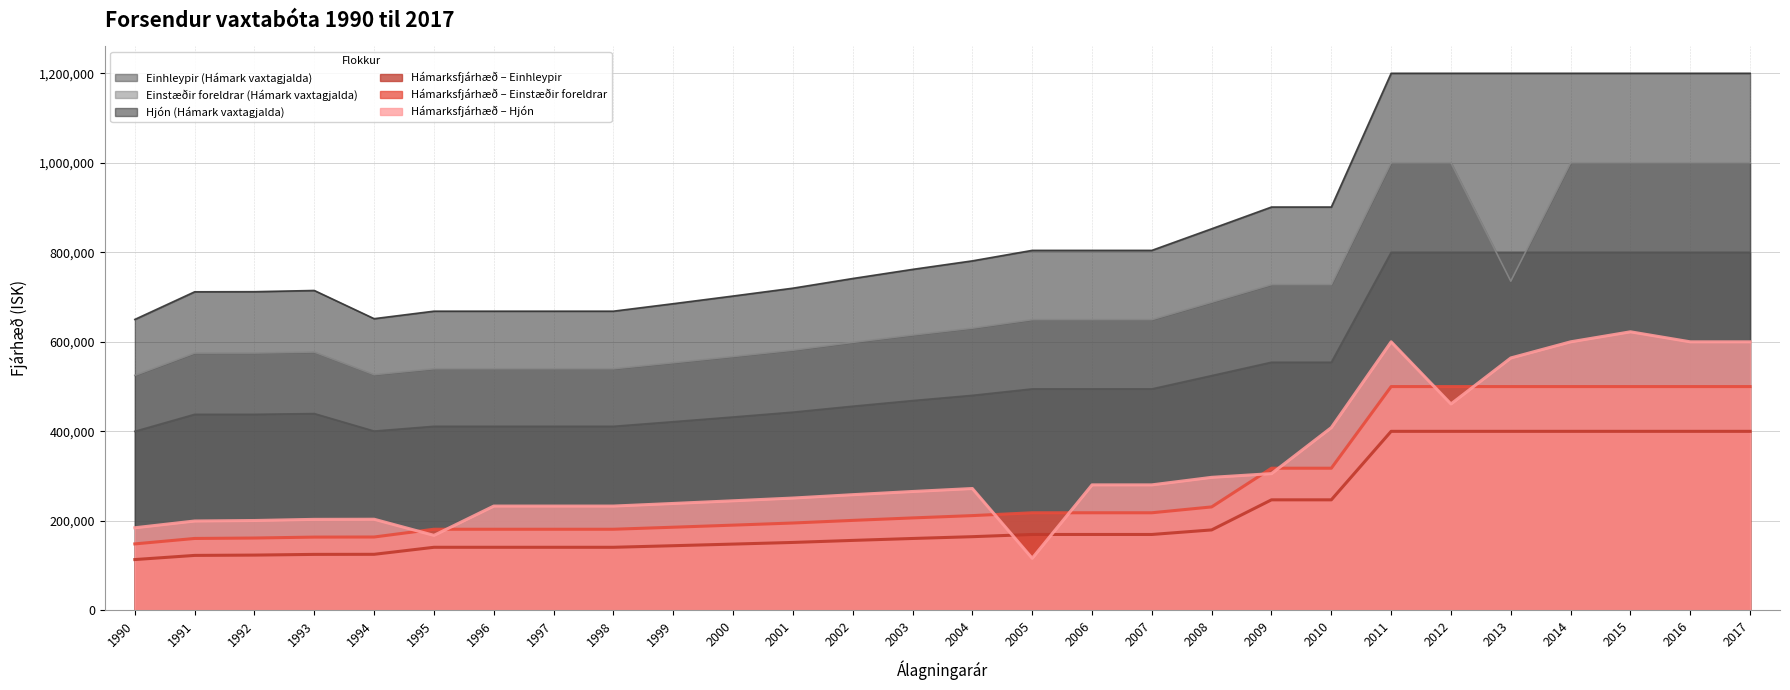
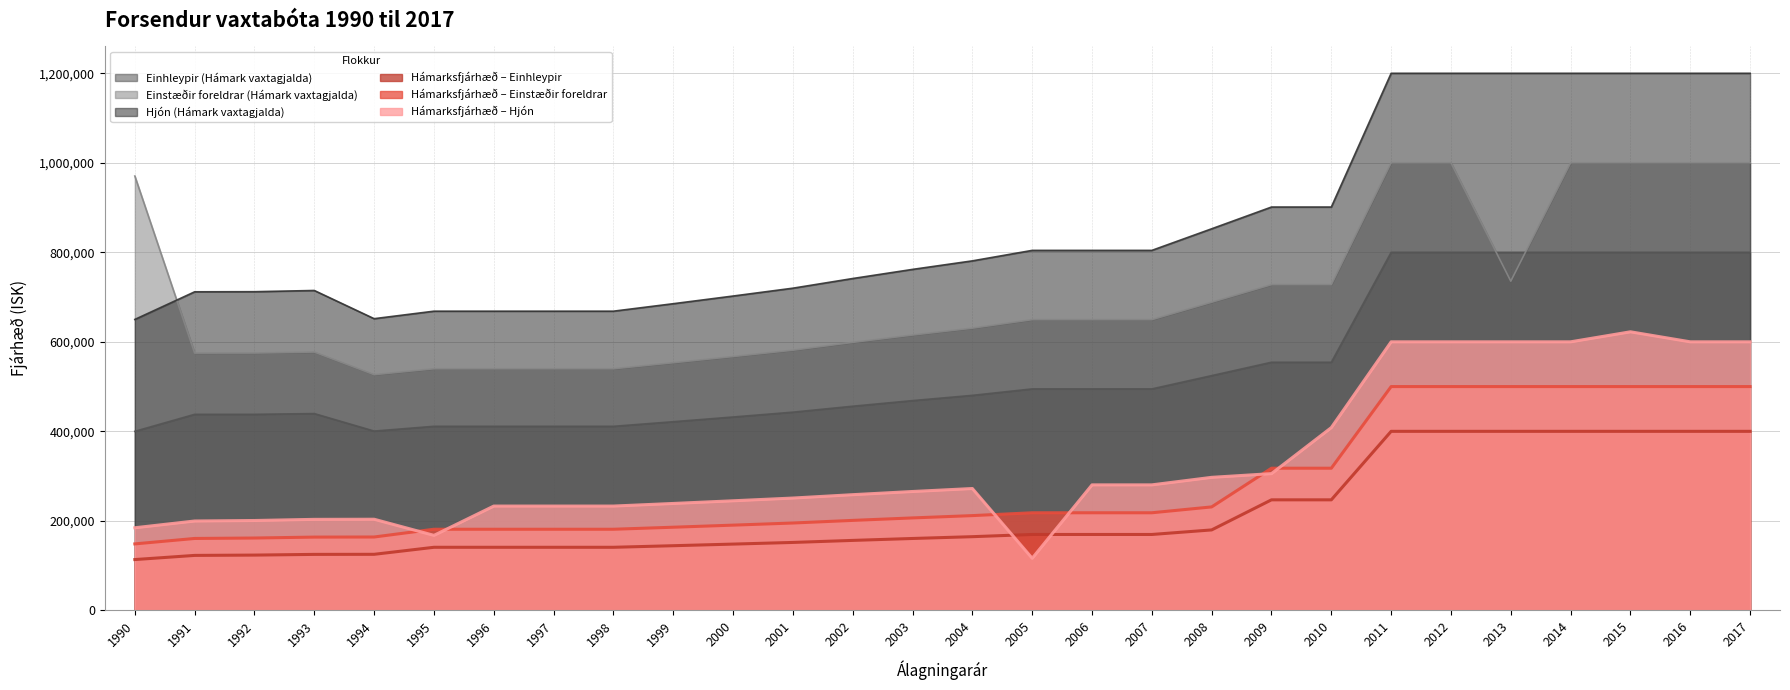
Einstæðir foreldrar (Hámark vaxtagjalda), 1990: 530,000 -> 970,000
Hámarksfjárhæð – Hjón, 2012: 460,000 -> 600,000
Hámarksfjárhæð – Hjón, 2013: 560,000 -> 600,000
